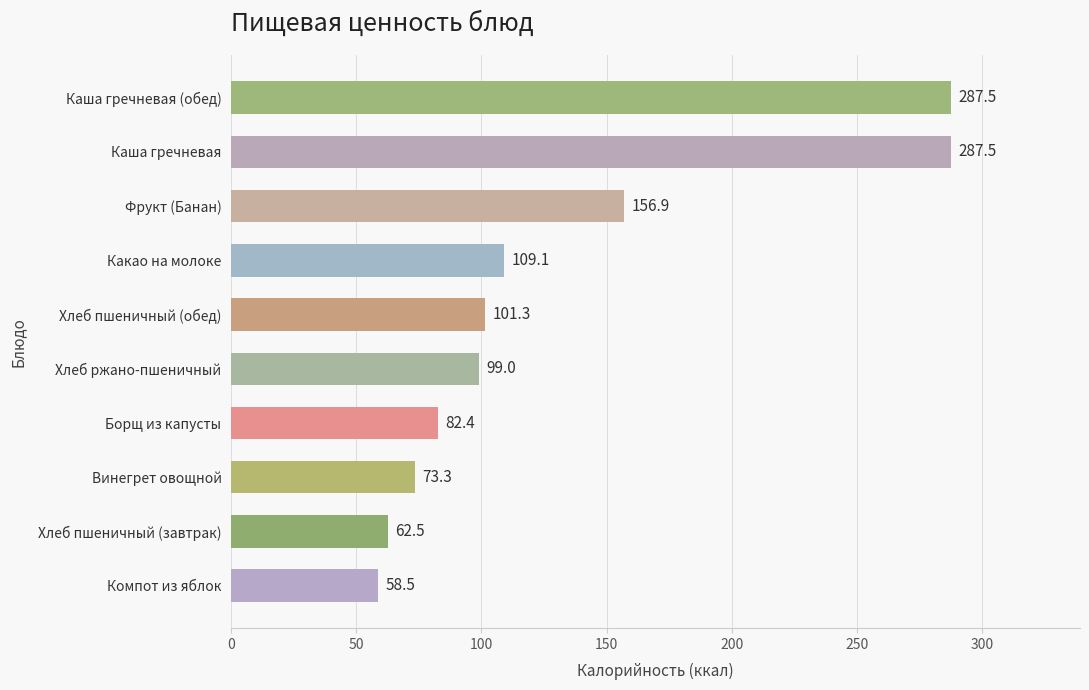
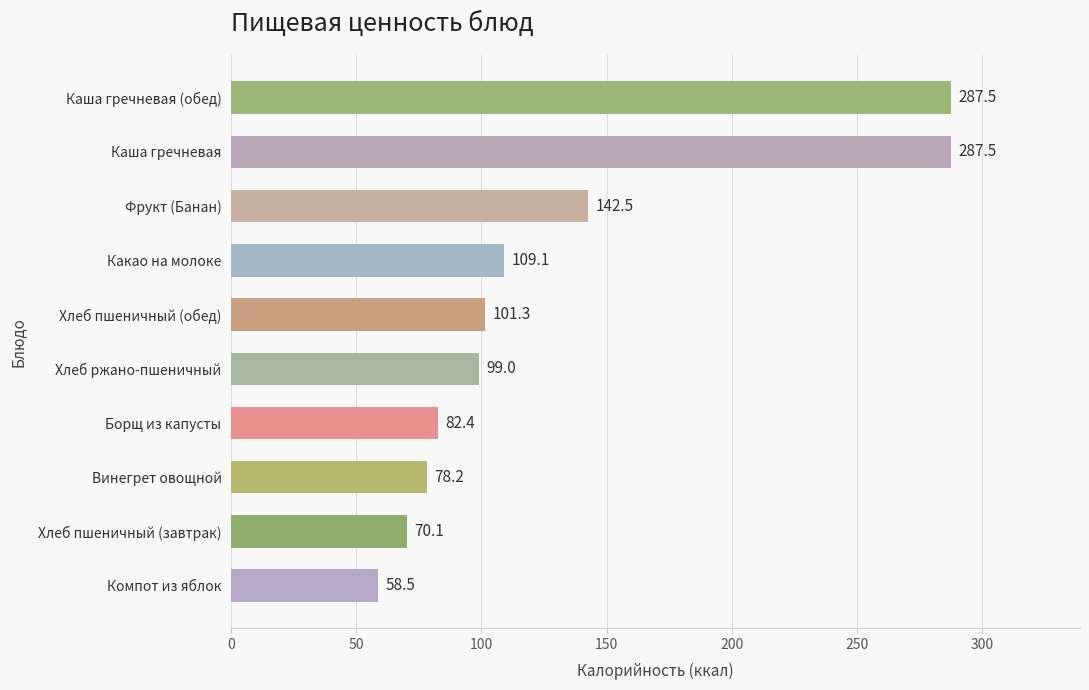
Фрукт (Банан): 156.9 -> 142.5
Винегрет овощной: 73.3 -> 78.2
Хлеб пшеничный (завтрак): 62.5 -> 70.1
